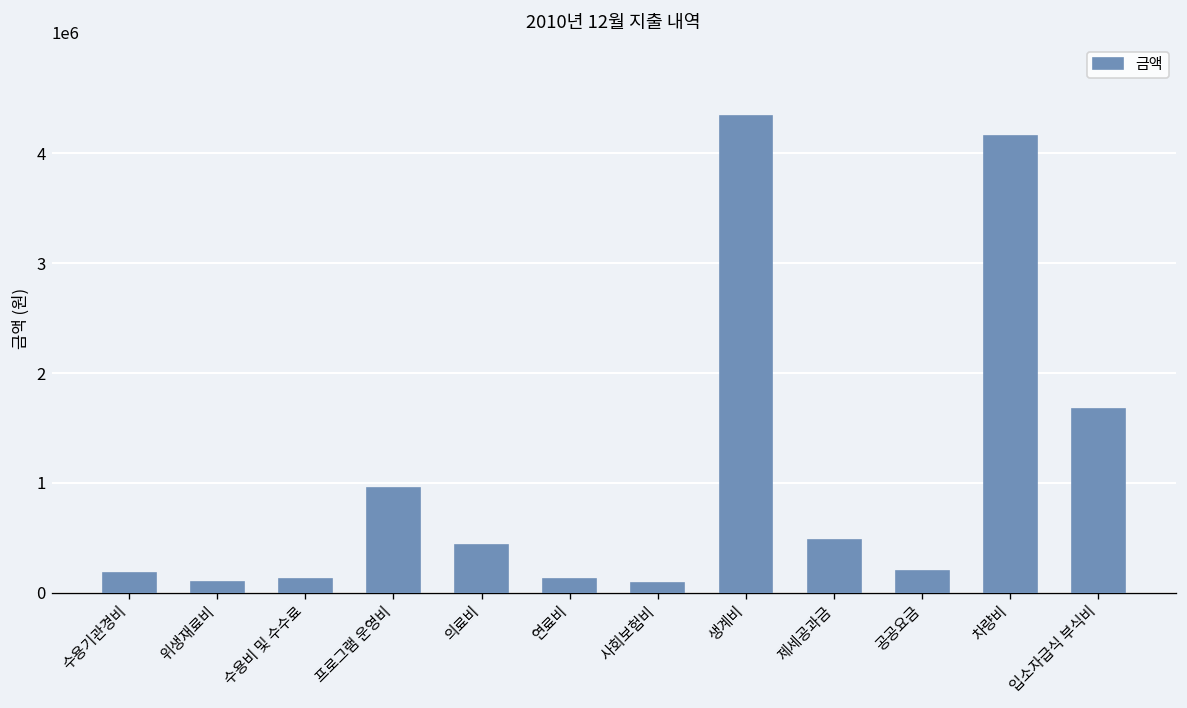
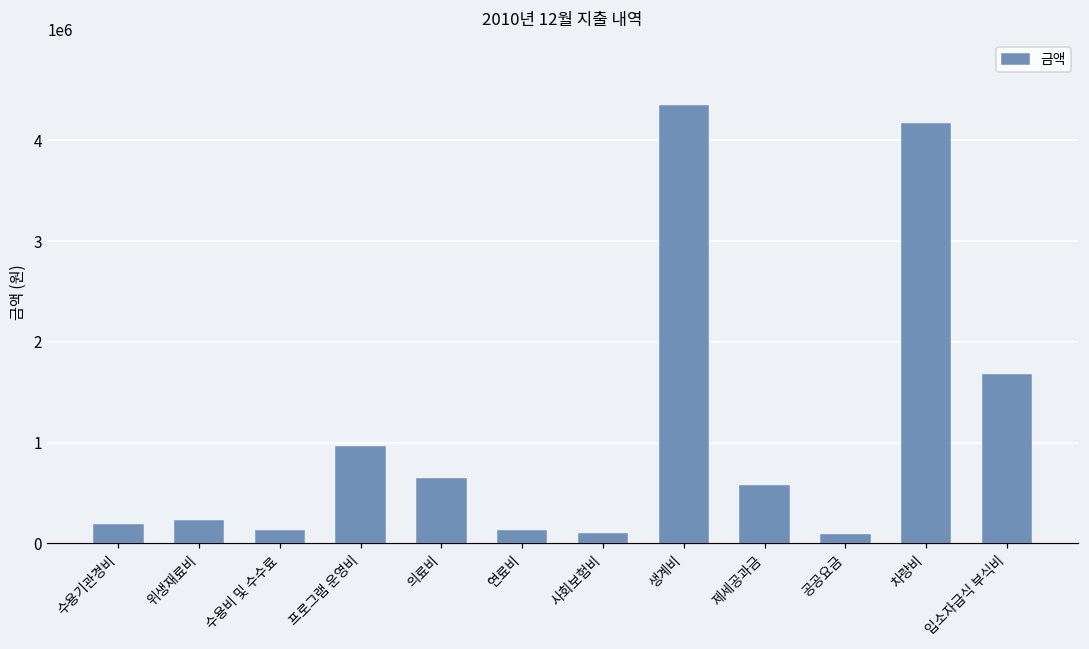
위생재료비: 100000 -> 200000
의료비: 400000 -> 600000
제세공과금: 500000 -> 600000
공공요금: 200000 -> 100000
